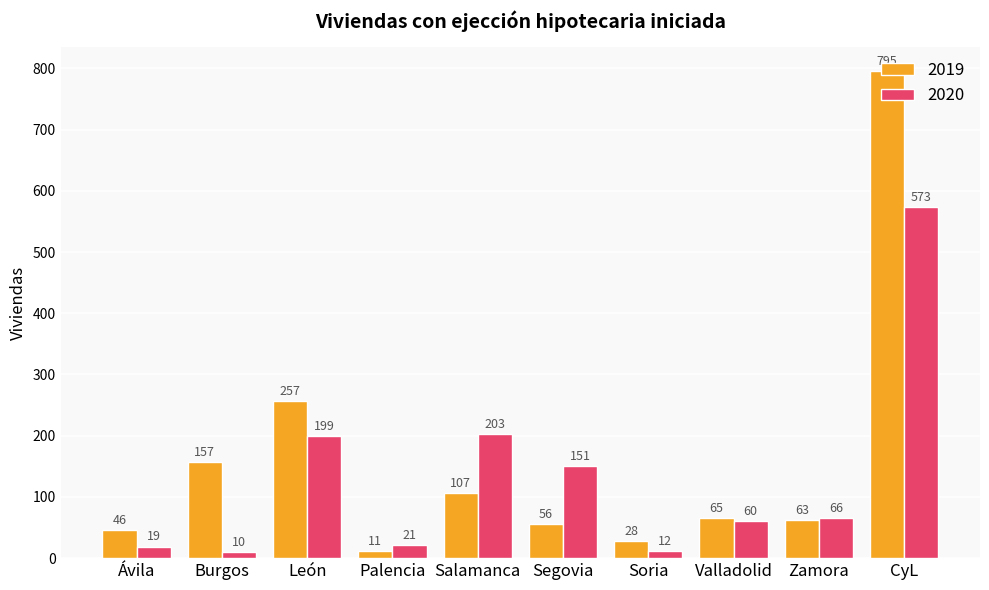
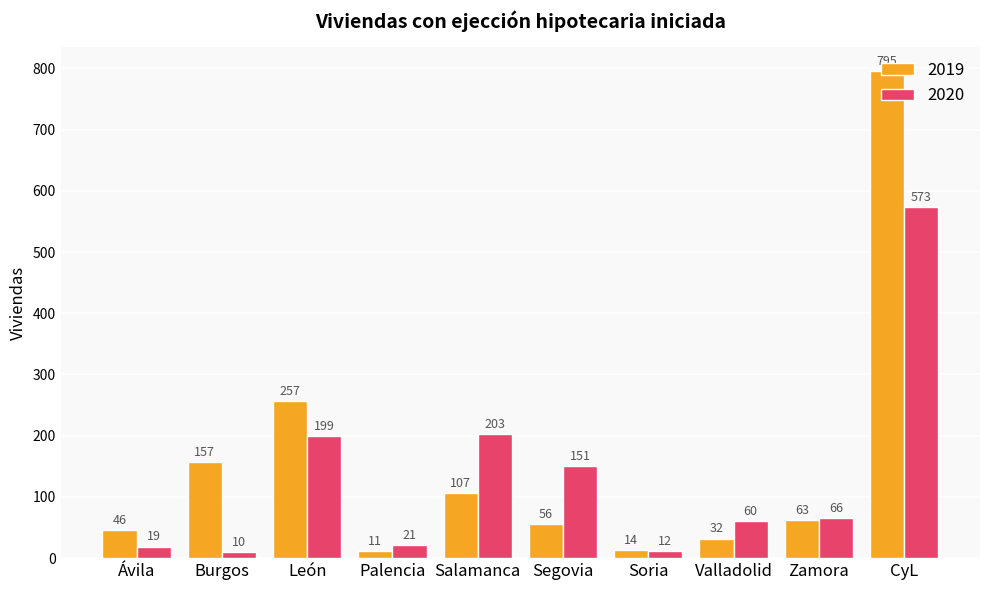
2019, Soria: 28 -> 14
2019, Valladolid: 65 -> 32
